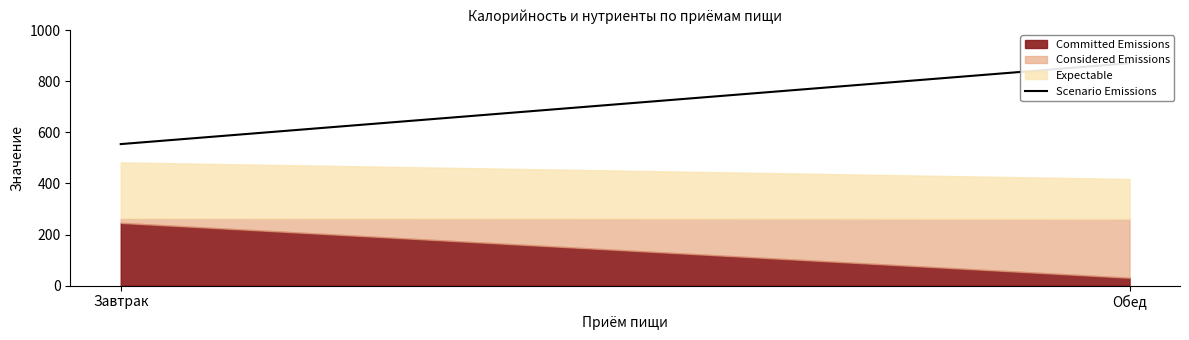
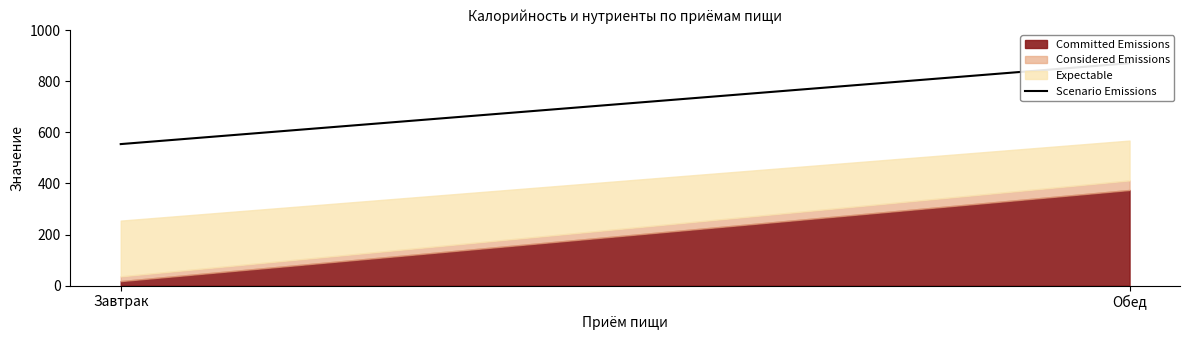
Committed Emissions, Завтрак: 250 -> 20
Committed Emissions, Обед: 30 -> 370
Considered Emissions, Обед: 230 -> 40
